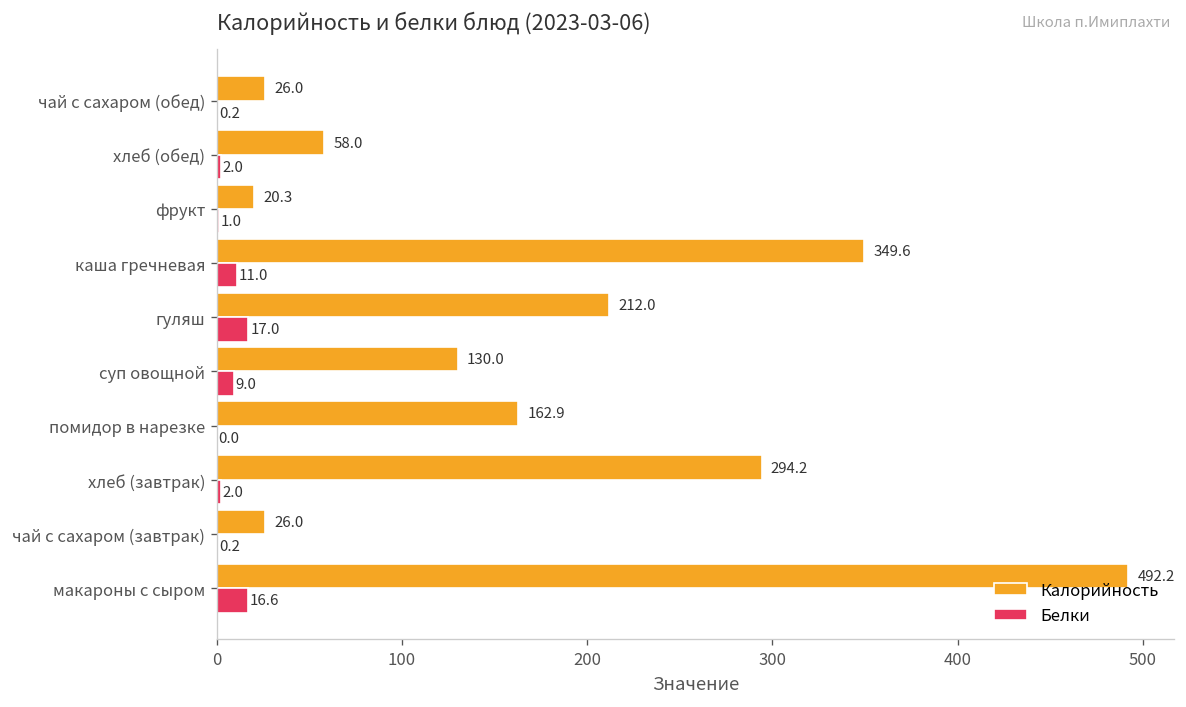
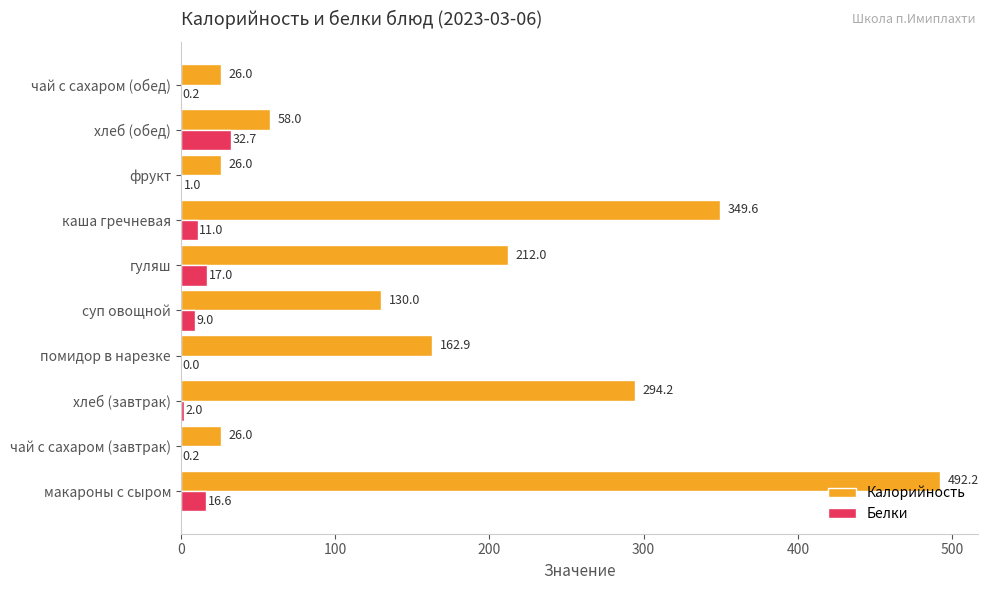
Белки, хлеб (обед): 2.0 -> 32.7
Калорийность, фрукт: 20.3 -> 26.0
